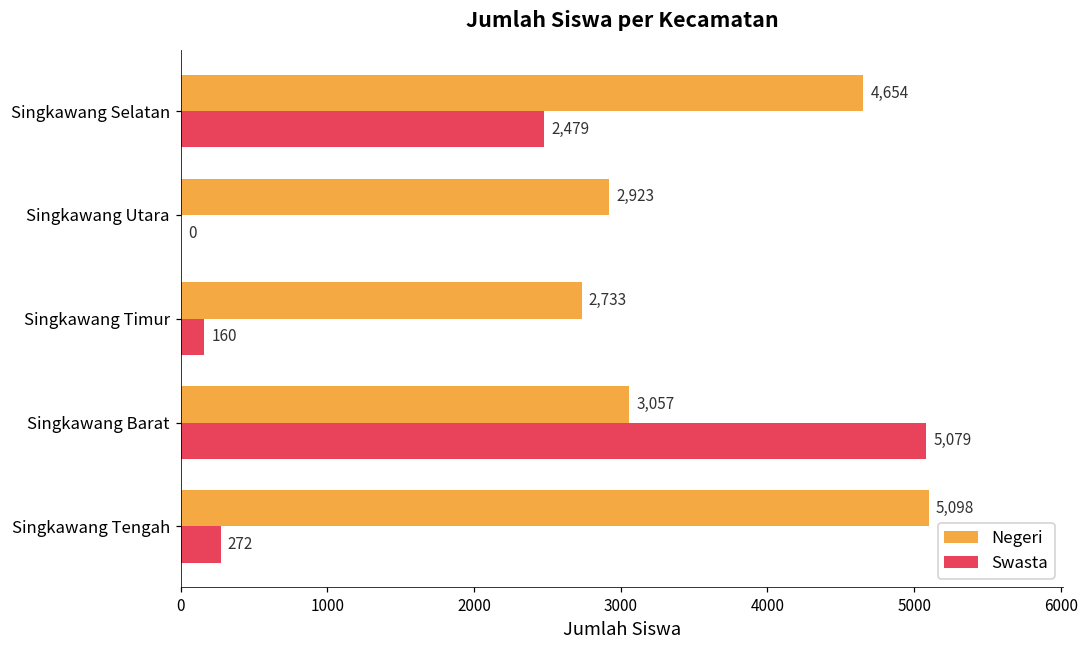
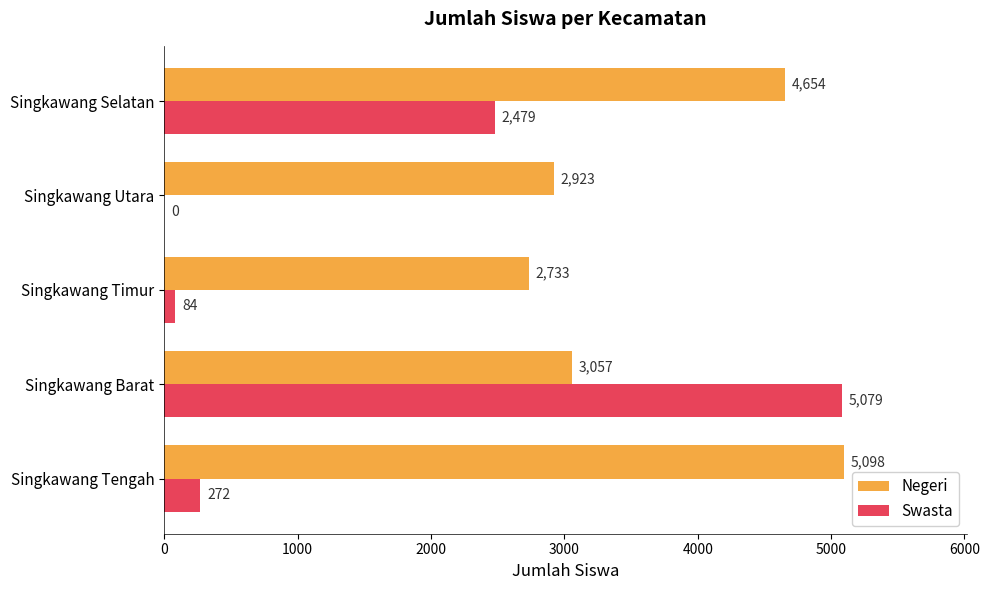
Swasta, Singkawang Timur: 160 -> 84
